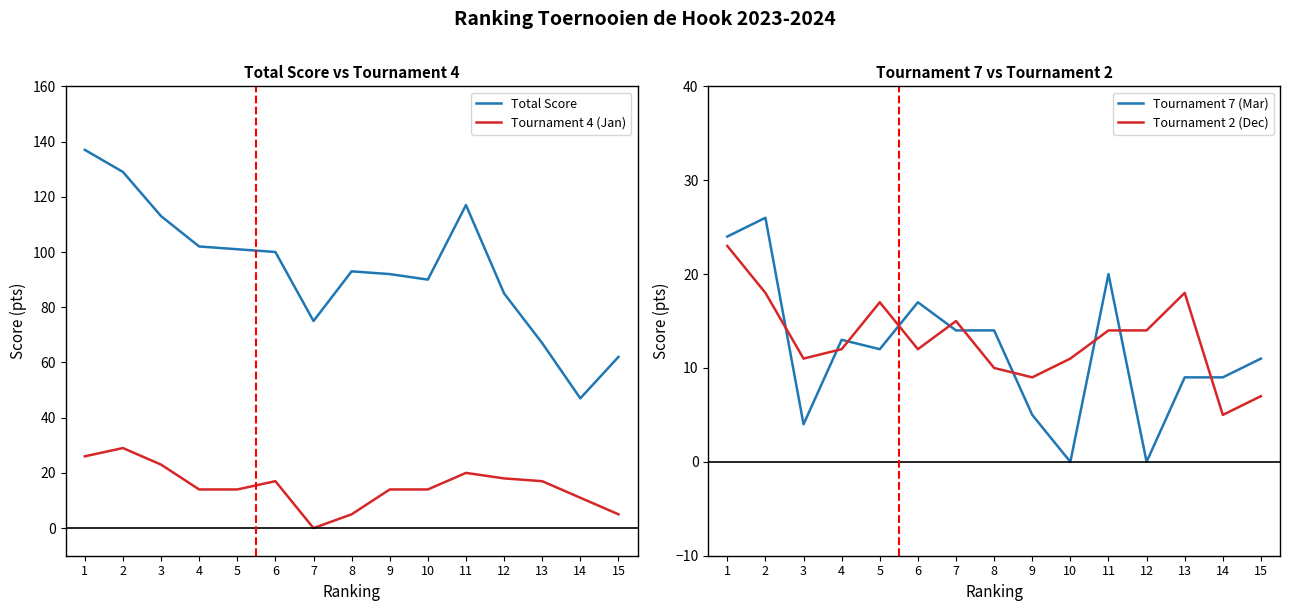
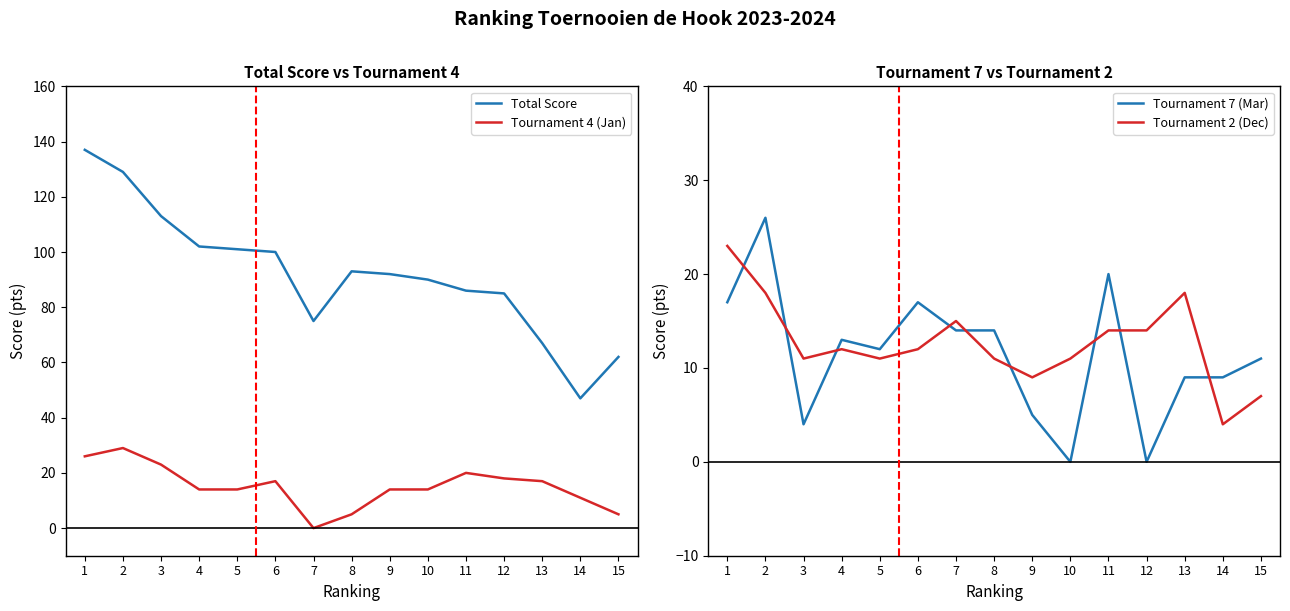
Total Score vs Tournament 4, Total Score, 11: 117 -> 86
Tournament 7 vs Tournament 2, Tournament 7 (Mar), 1: 24 -> 17
Tournament 7 vs Tournament 2, Tournament 2 (Dec), 5: 17 -> 11
Tournament 7 vs Tournament 2, Tournament 2 (Dec), 8: 10 -> 11
Tournament 7 vs Tournament 2, Tournament 2 (Dec), 14: 5 -> 4
